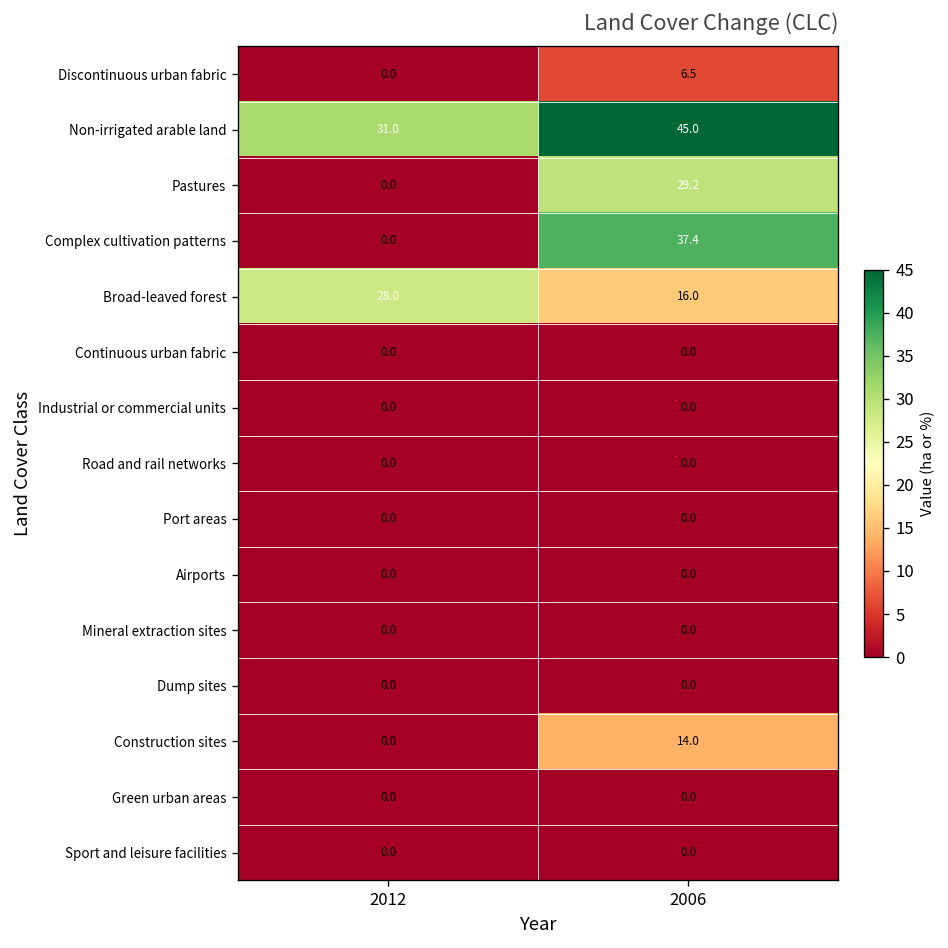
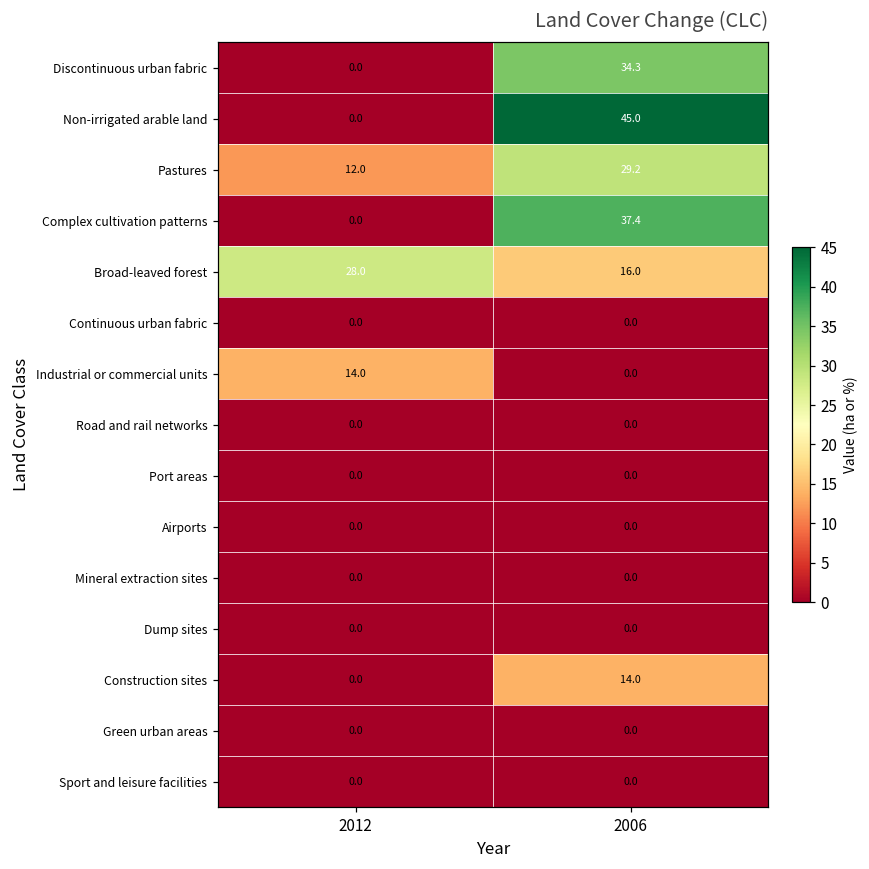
Discontinuous urban fabric, 2006: 6.5 -> 34.3
Non-irrigated arable land, 2012: 31.0 -> 0.0
Pastures, 2012: 0.0 -> 12.0
Industrial or commercial units, 2012: 0.0 -> 14.0
